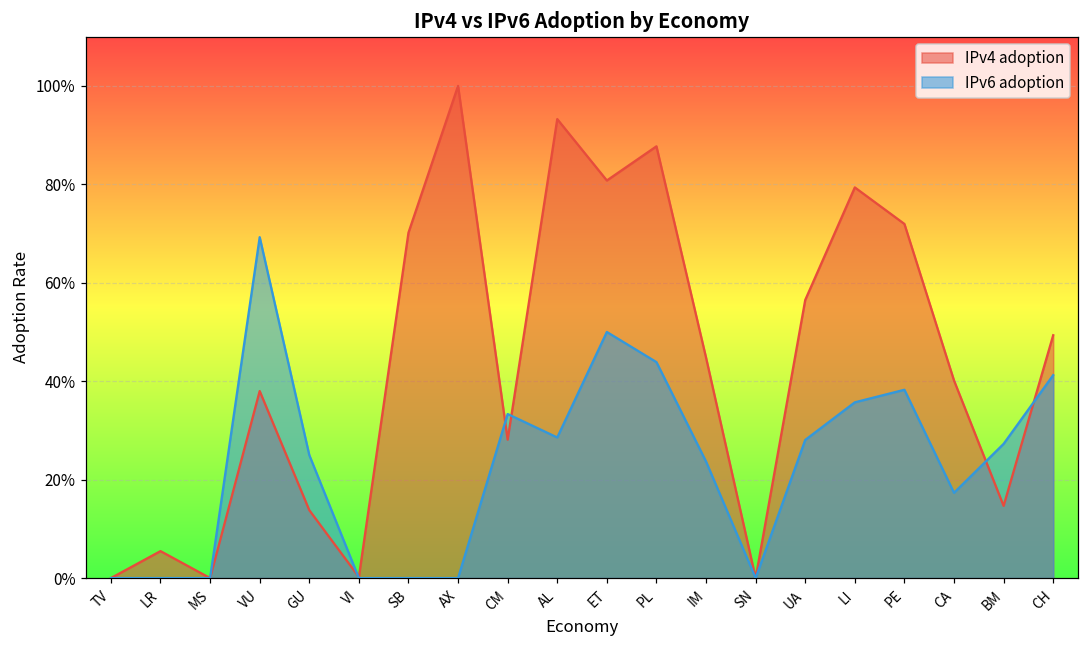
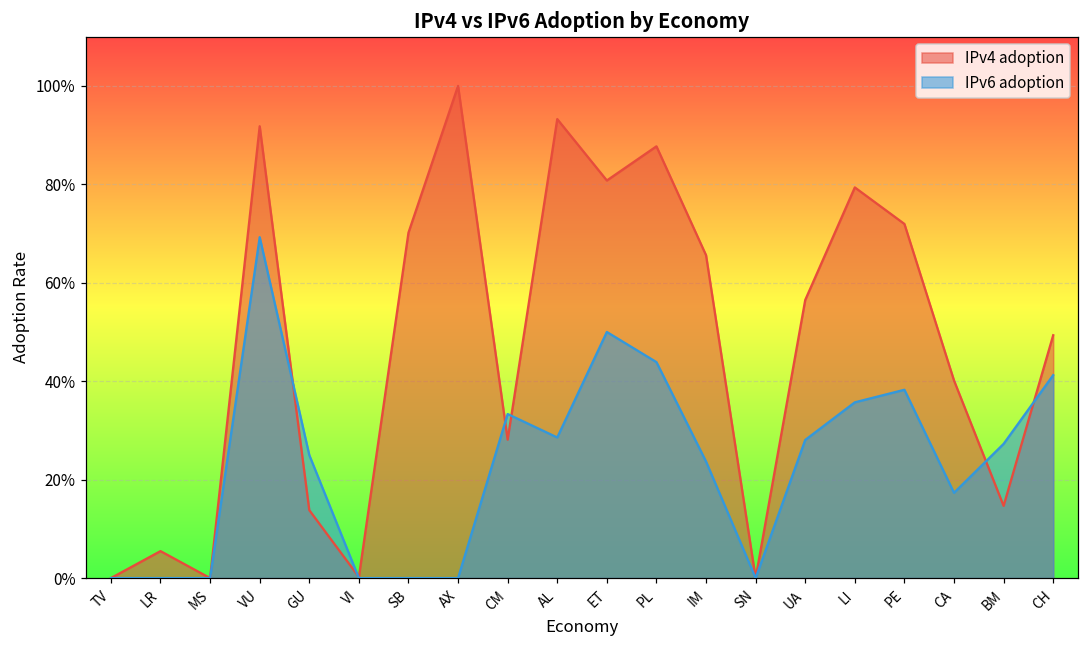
IPv4 adoption, VU: 38% -> 92%
IPv4 adoption, IM: 45% -> 66%
